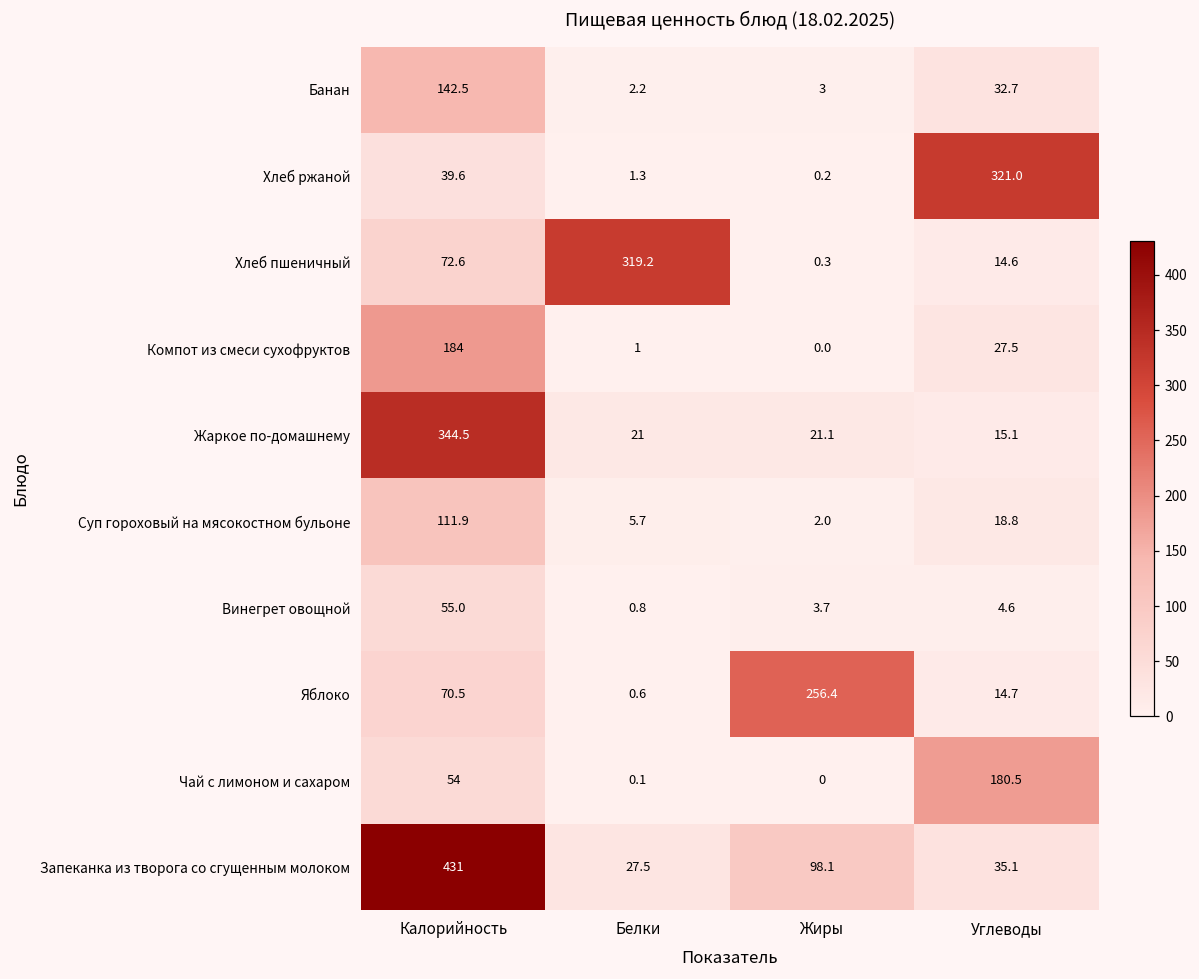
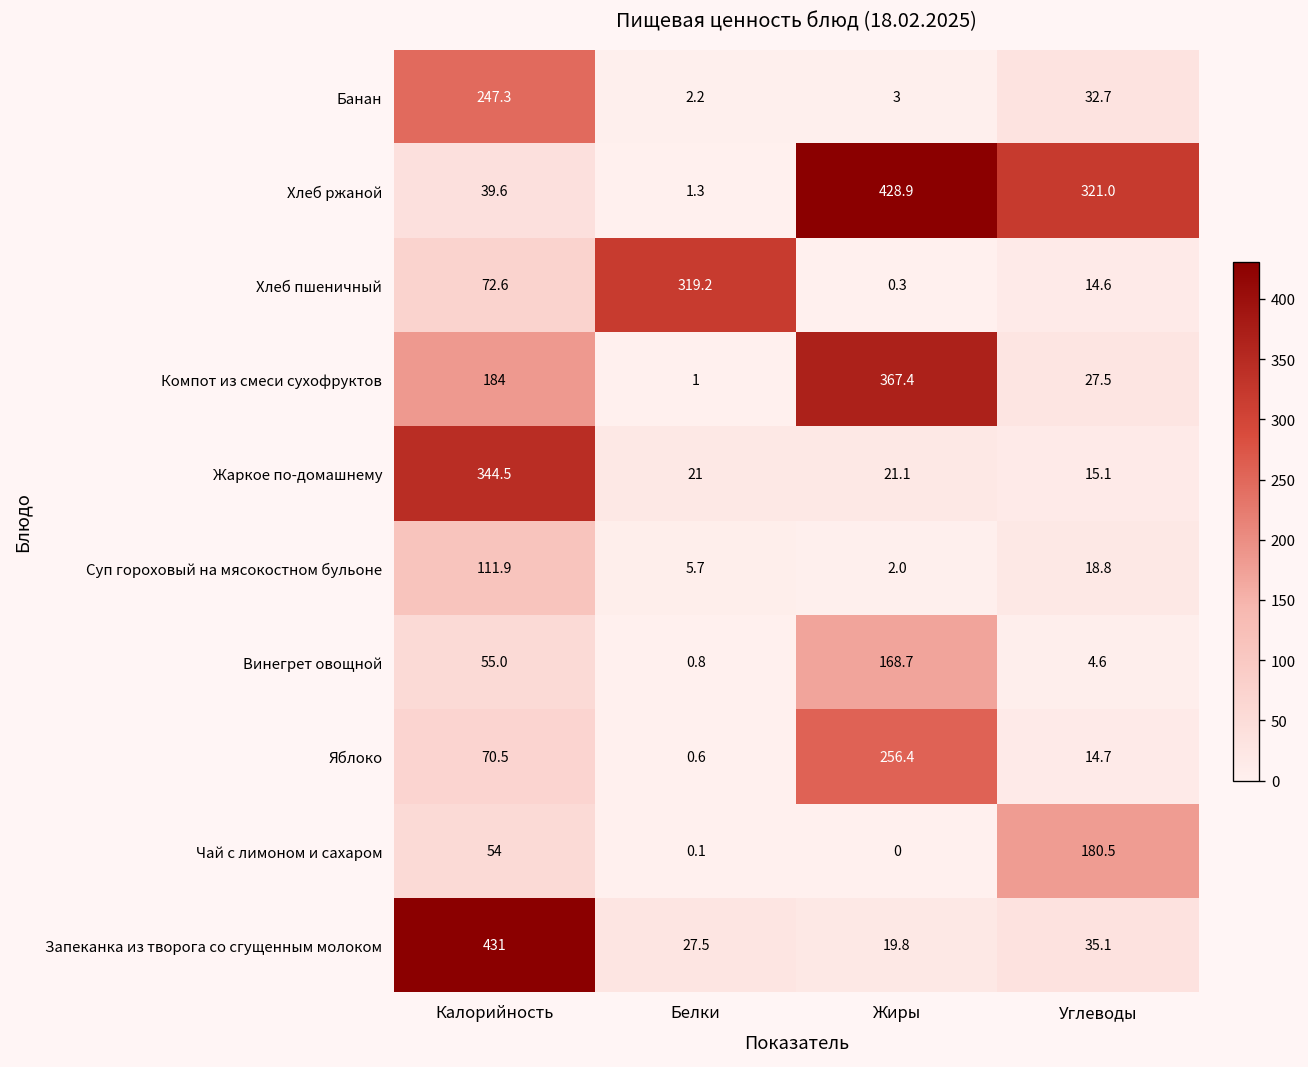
Банан, Калорийность: 142.5 -> 247.3
Хлеб ржаной, Жиры: 0.2 -> 428.9
Компот из смеси сухофруктов, Жиры: 0.0 -> 367.4
Винегрет овощной, Жиры: 3.7 -> 168.7
Запеканка из творога со сгущенным молоком, Жиры: 98.1 -> 19.8
